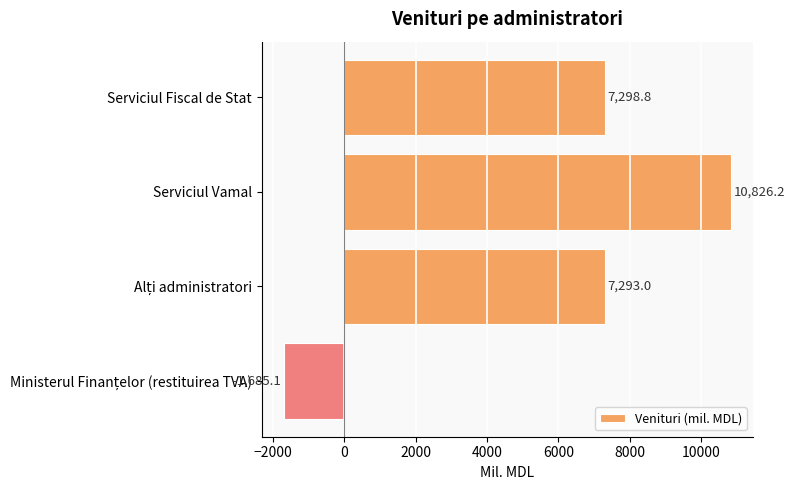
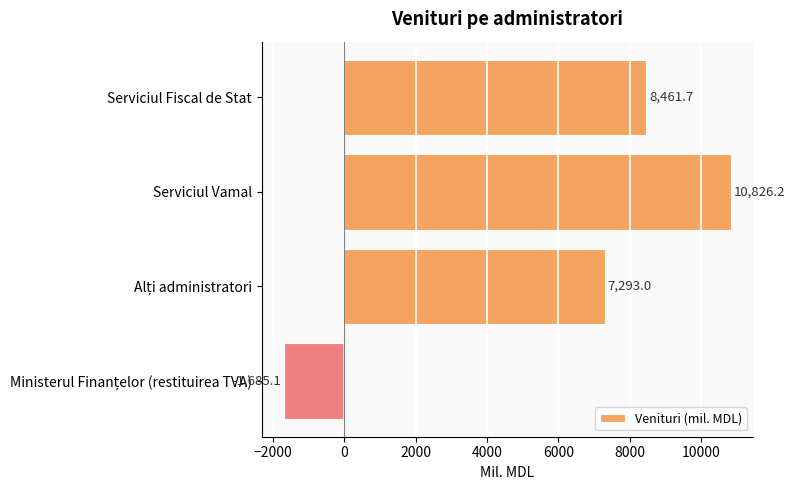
Serviciul Fiscal de Stat: 7,298.8 -> 8,461.7
